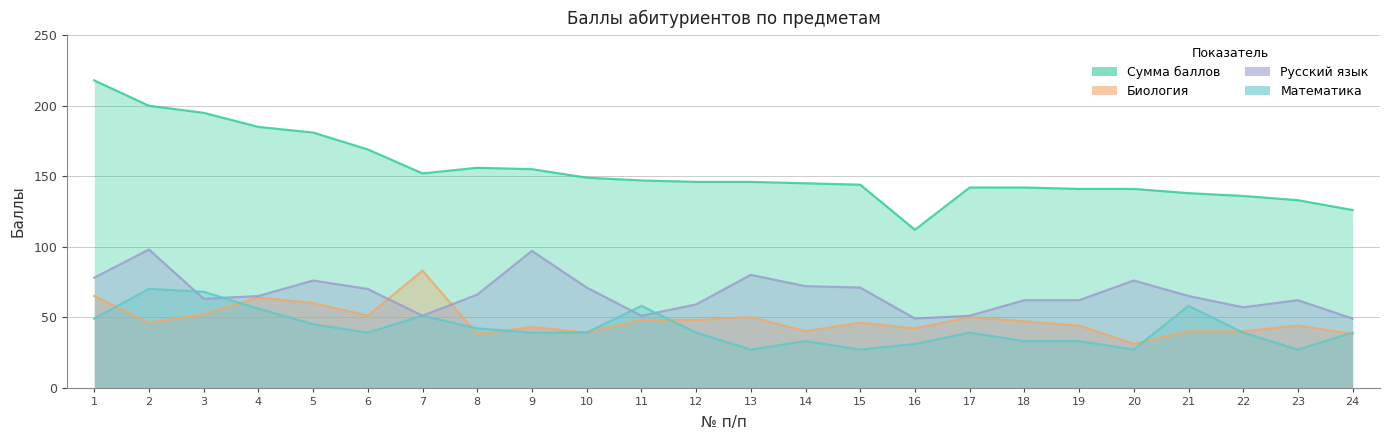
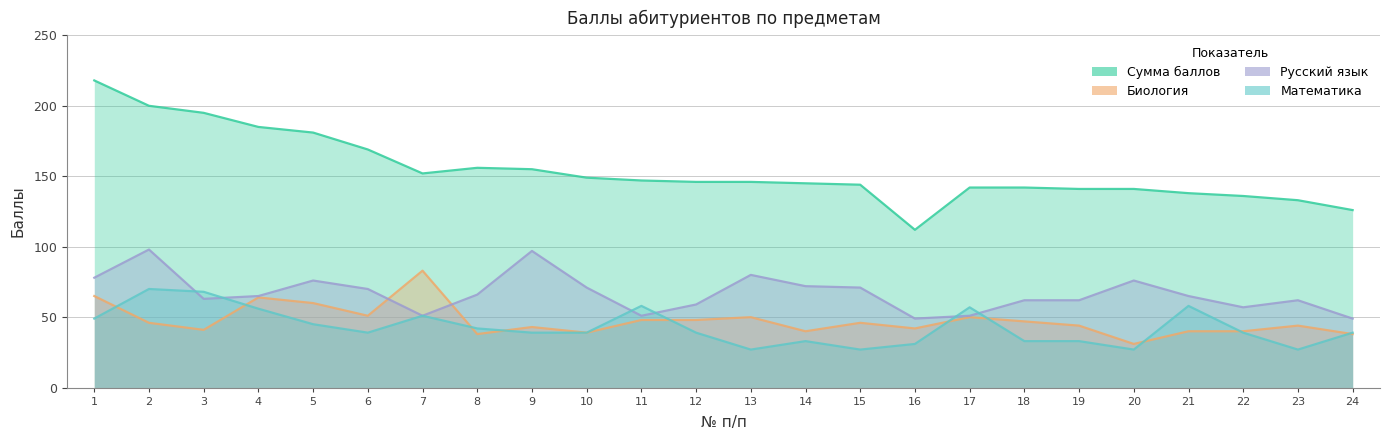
Биология, 3: 52 -> 41
Математика, 17: 39 -> 57
